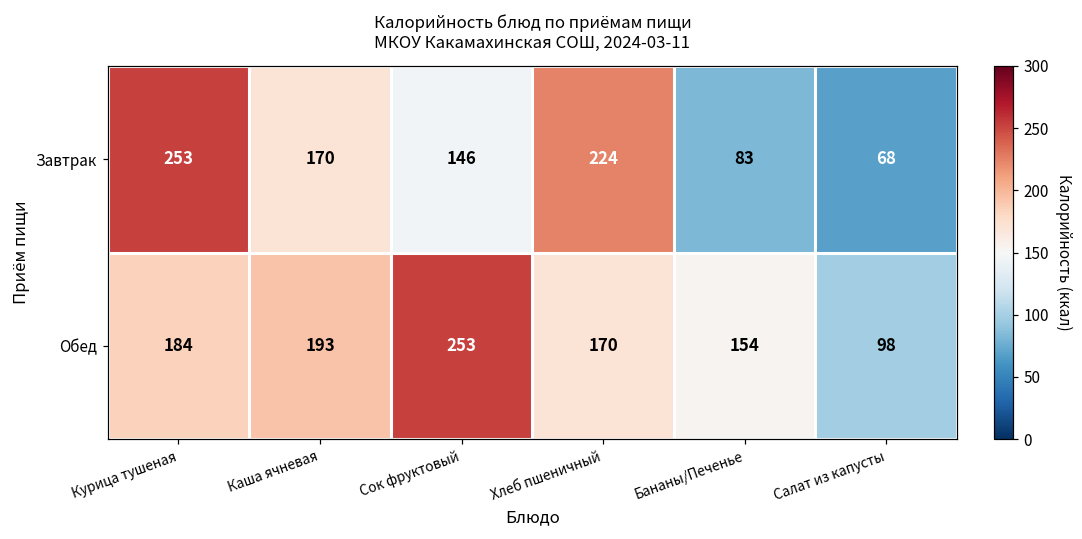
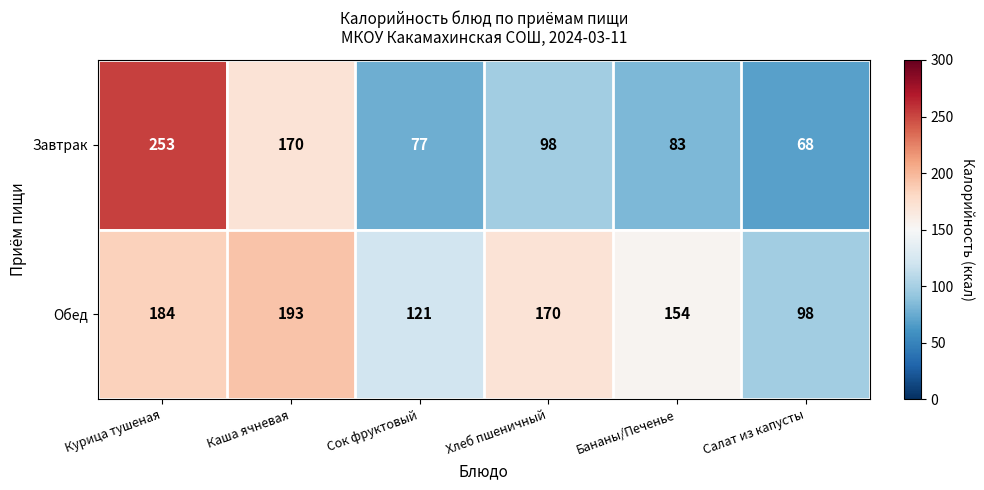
Завтрак, Сок фруктовый: 146 -> 77
Завтрак, Хлеб пшеничный: 224 -> 98
Обед, Сок фруктовый: 253 -> 121
